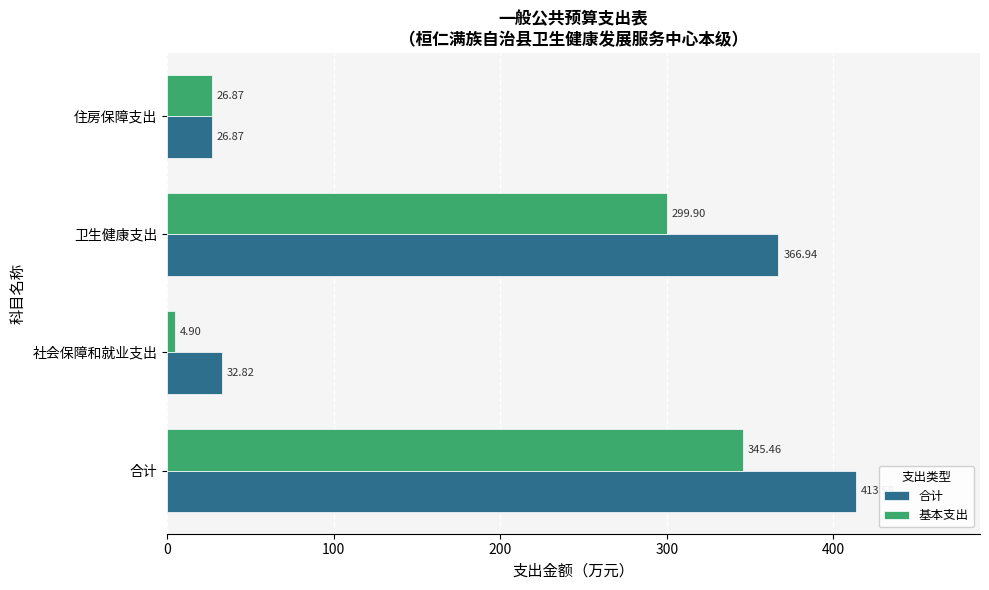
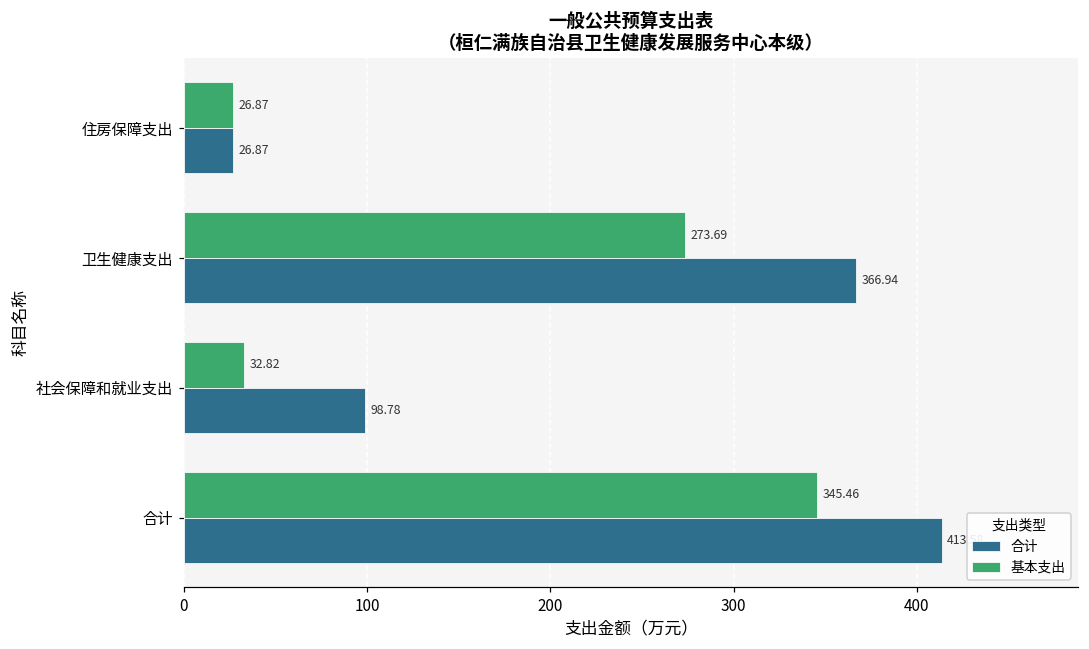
基本支出, 卫生健康支出: 299.90 -> 273.69
基本支出, 社会保障和就业支出: 4.90 -> 32.82
合计, 社会保障和就业支出: 32.82 -> 98.78
